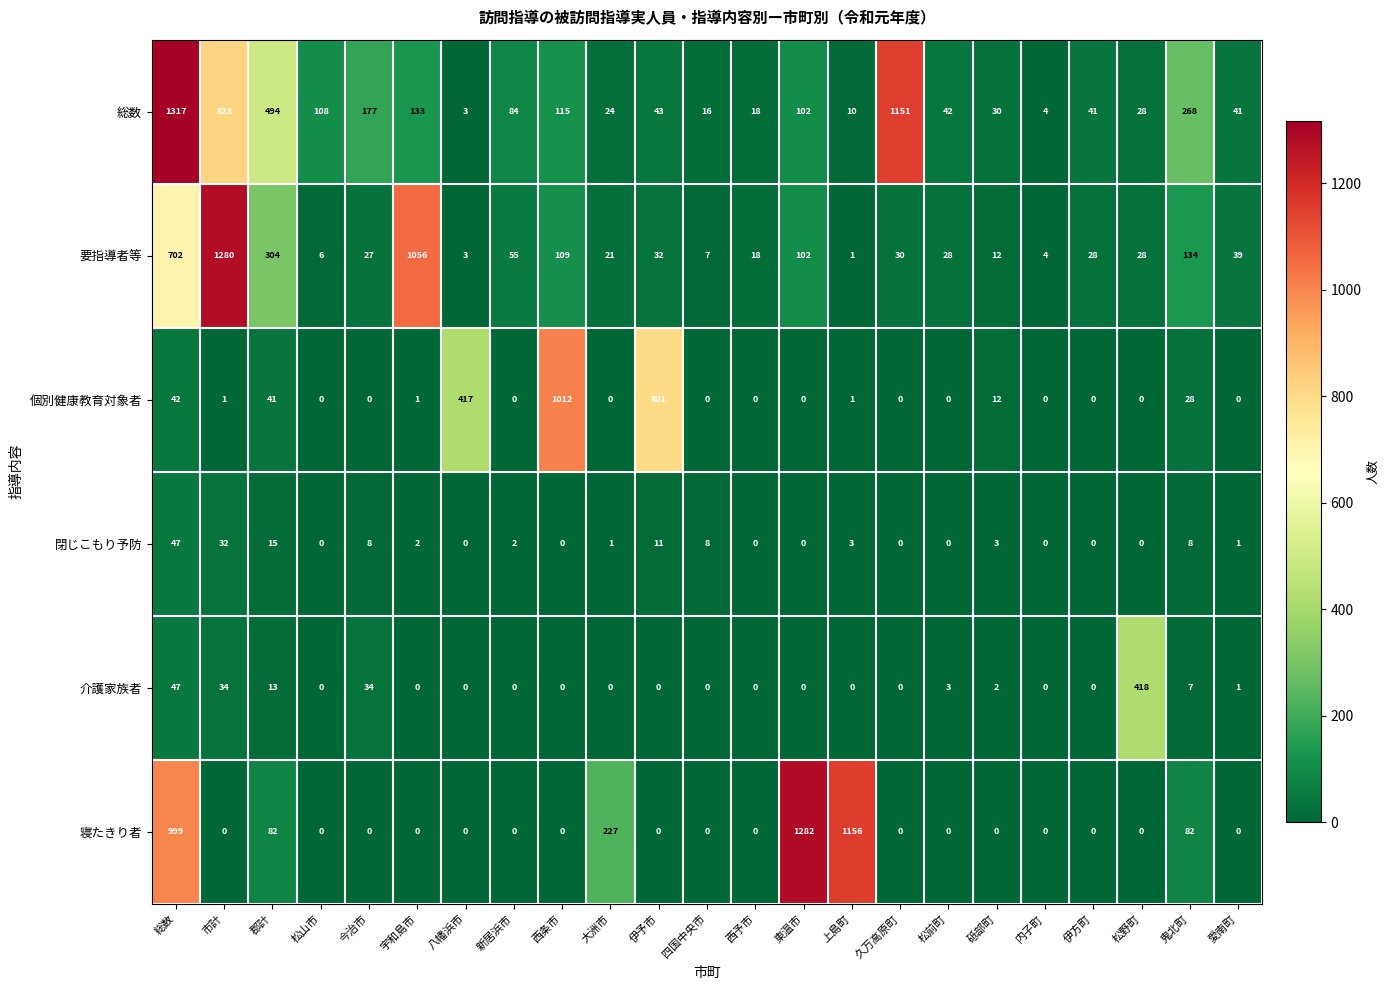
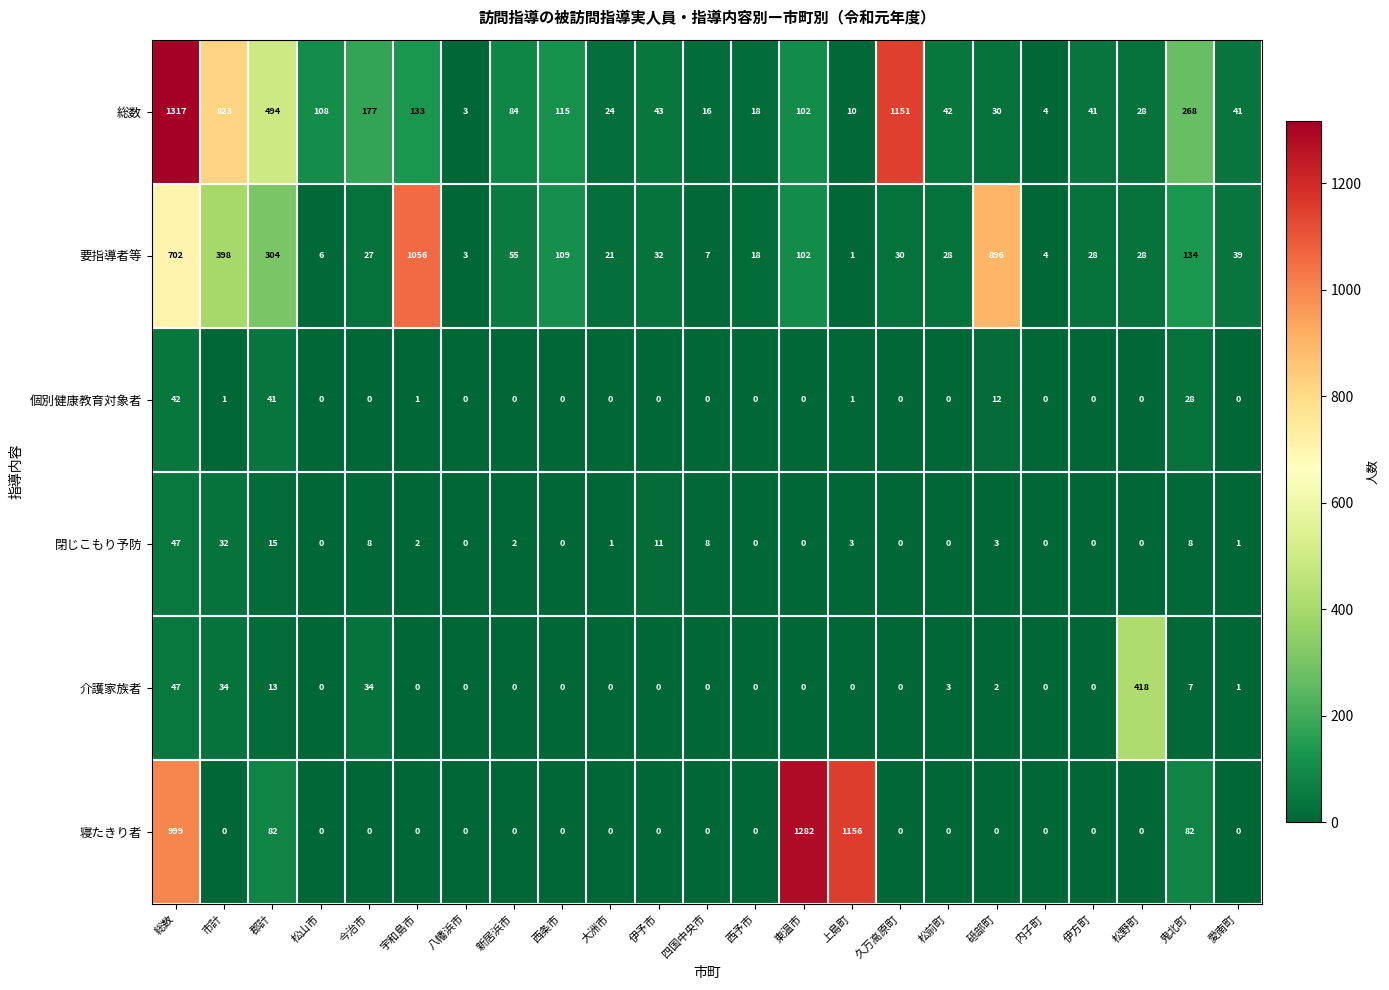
要指導者等, 市計: 1280 -> 398
要指導者等, 砥部町: 12 -> 896
個別健康教育対象者, 八幡浜市: 417 -> 0
個別健康教育対象者, 西条市: 1012 -> 0
個別健康教育対象者, 伊予市: 801 -> 0
寝たきり者, 大洲市: 227 -> 0
